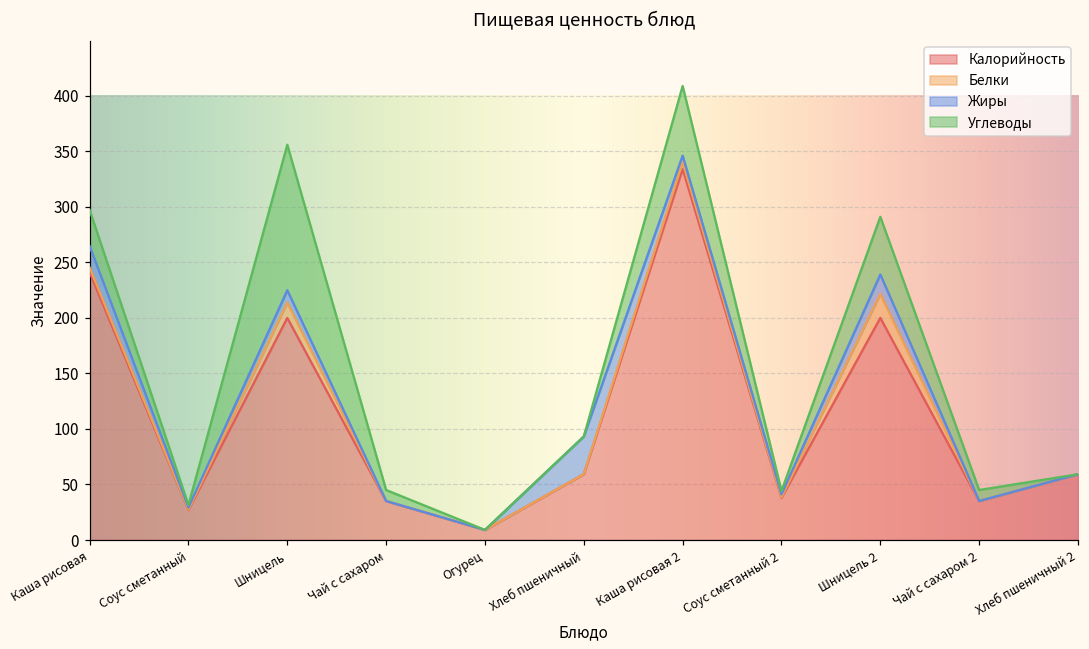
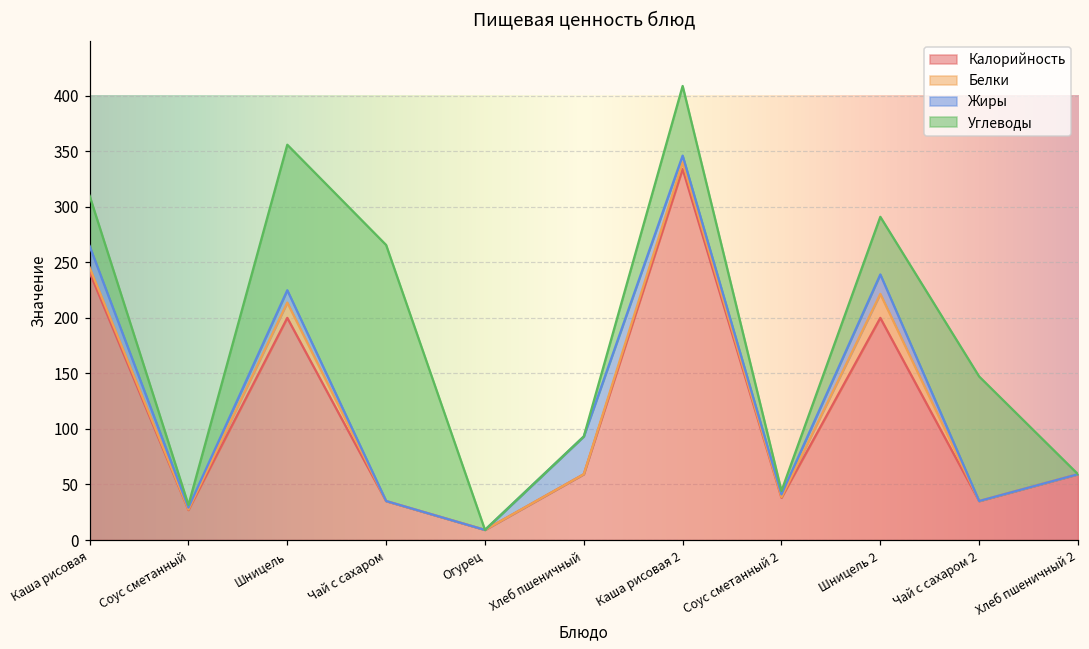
Углеводы, Каша рисовая: 33 -> 45
Углеводы, Чай с сахаром: 10 -> 231
Углеводы, Чай с сахаром 2: 10 -> 112
